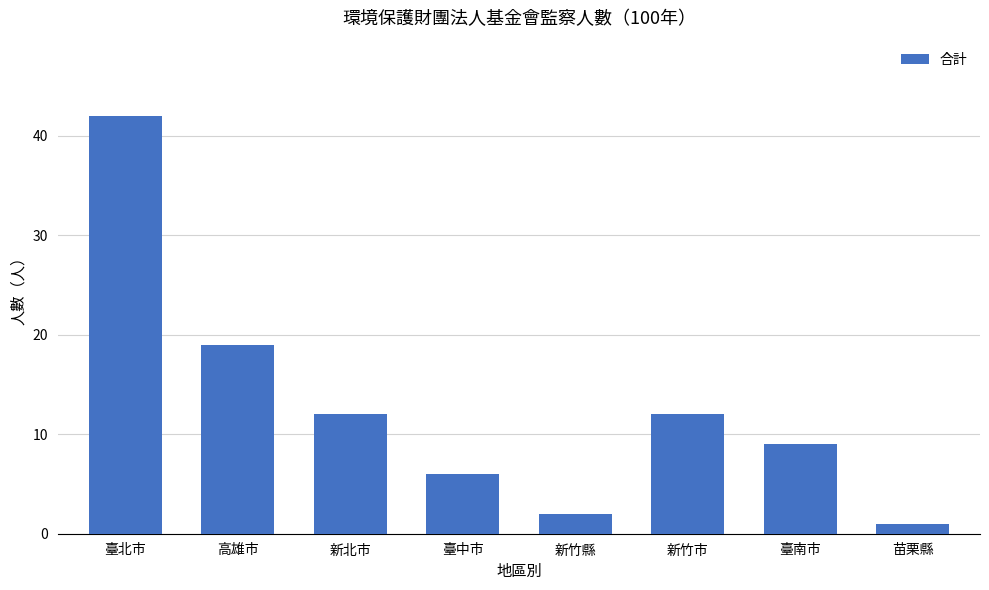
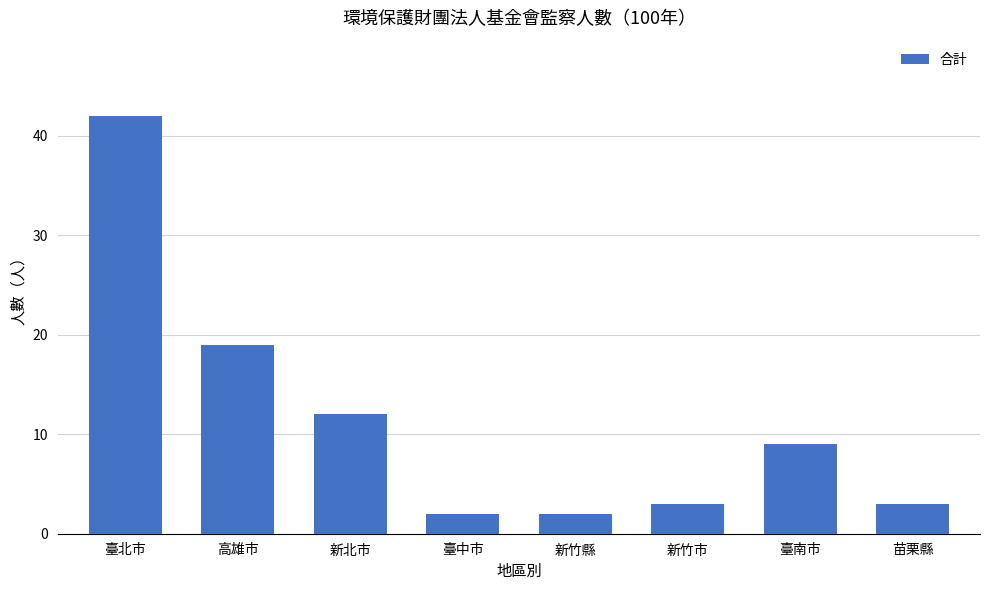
臺中市: 6 -> 2
新竹市: 12 -> 3
苗栗縣: 1 -> 3
